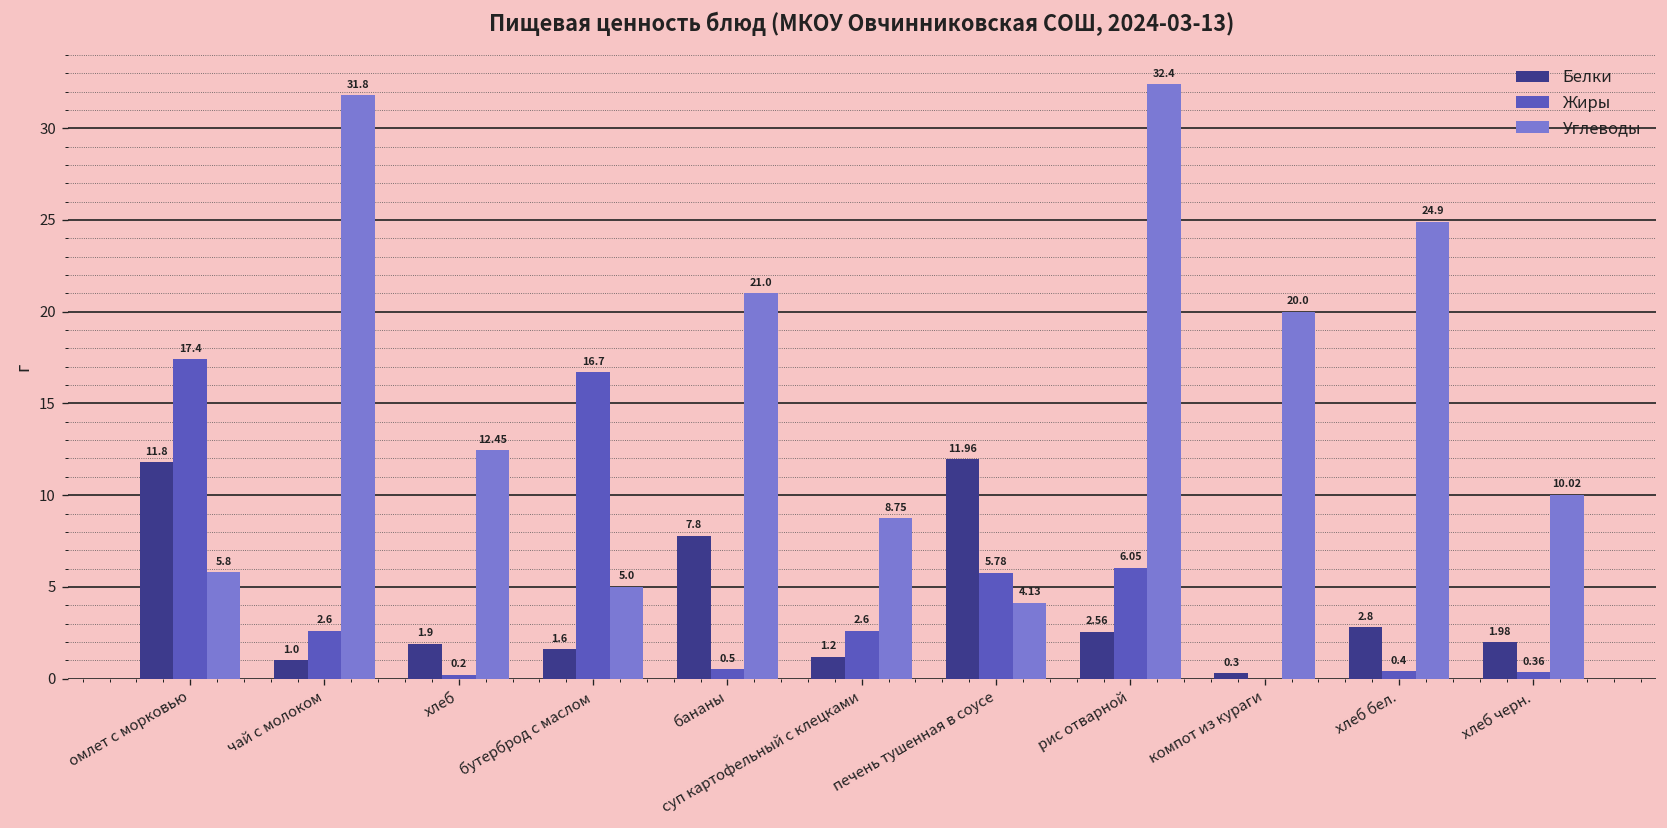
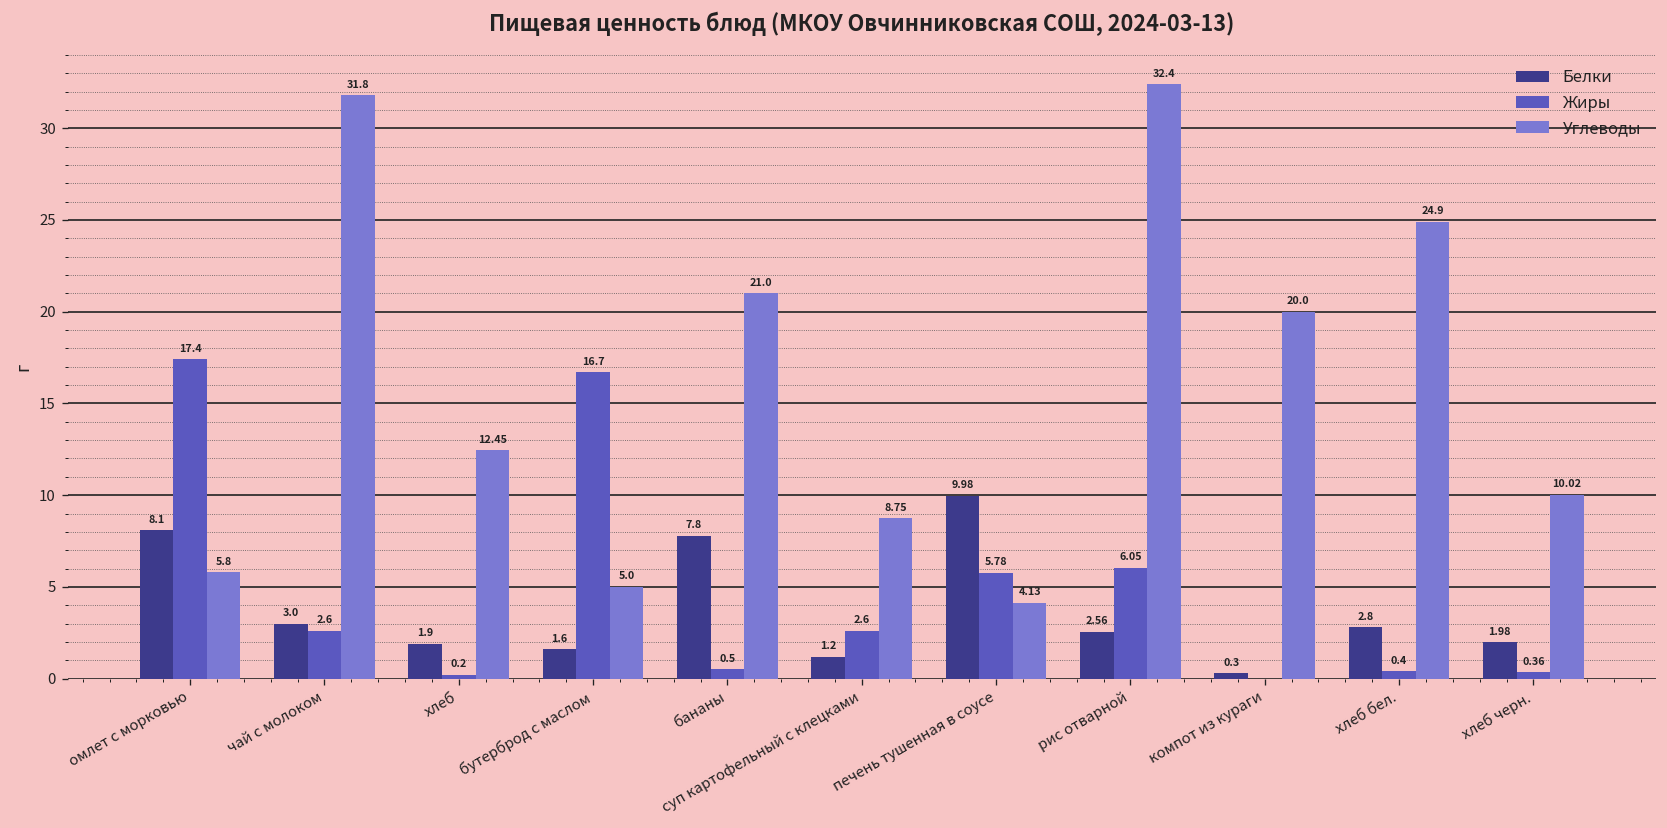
Белки, омлет с морковью: 11.8 -> 8.1
Белки, чай с молоком: 1.0 -> 3.0
Белки, печень тушенная в соусе: 11.96 -> 9.98
